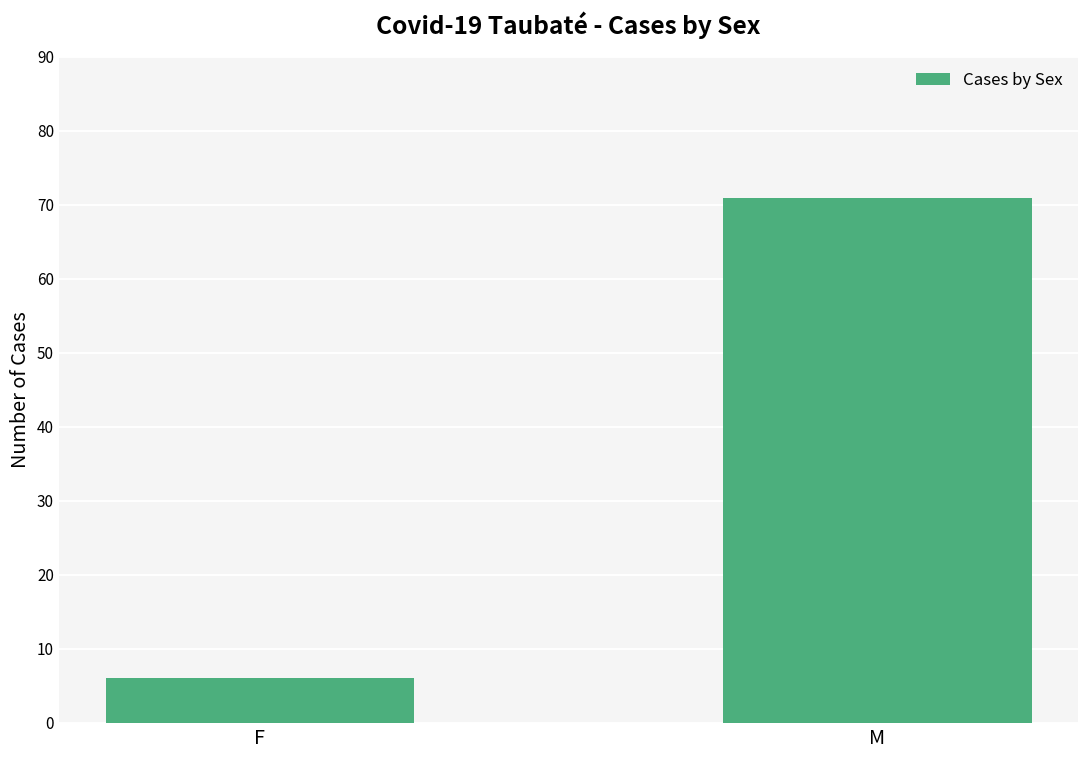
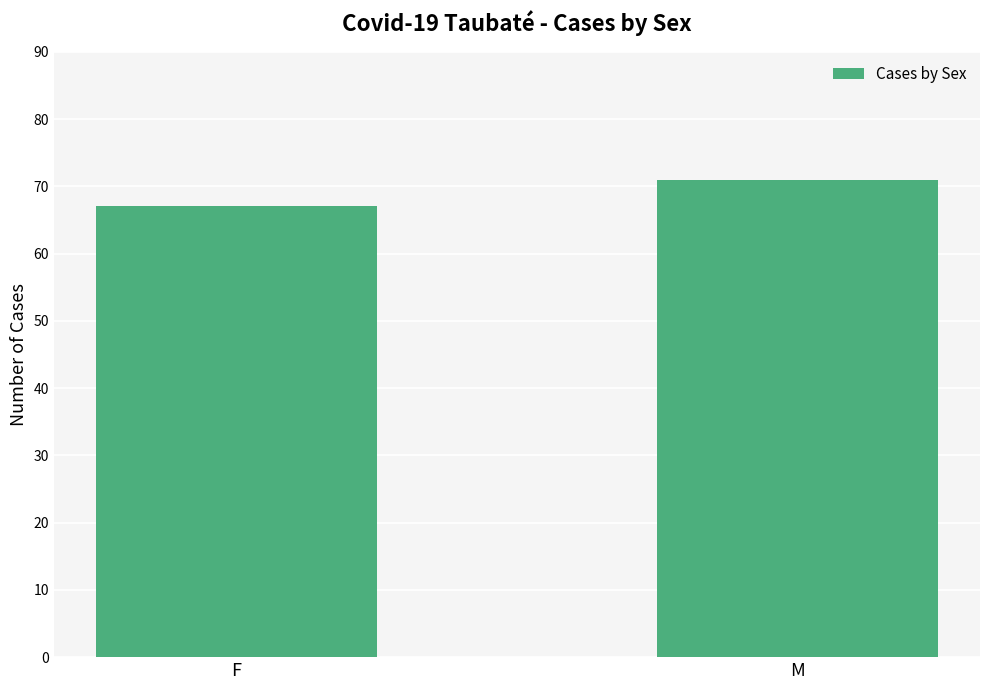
F: 6 -> 67
